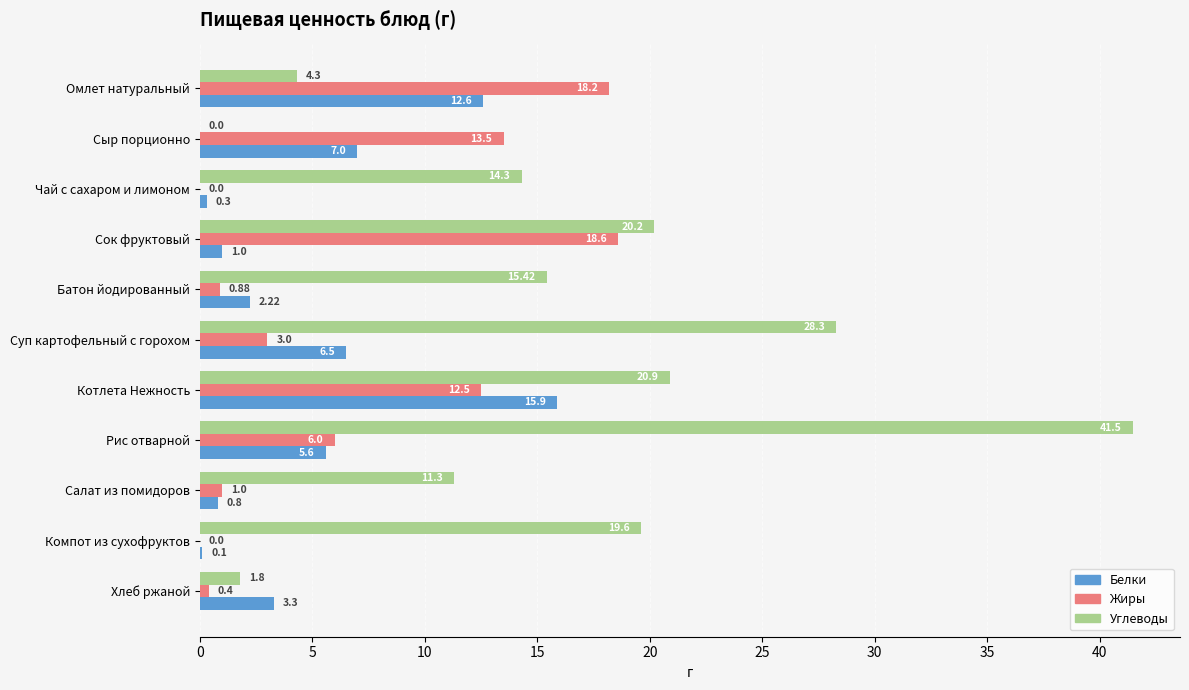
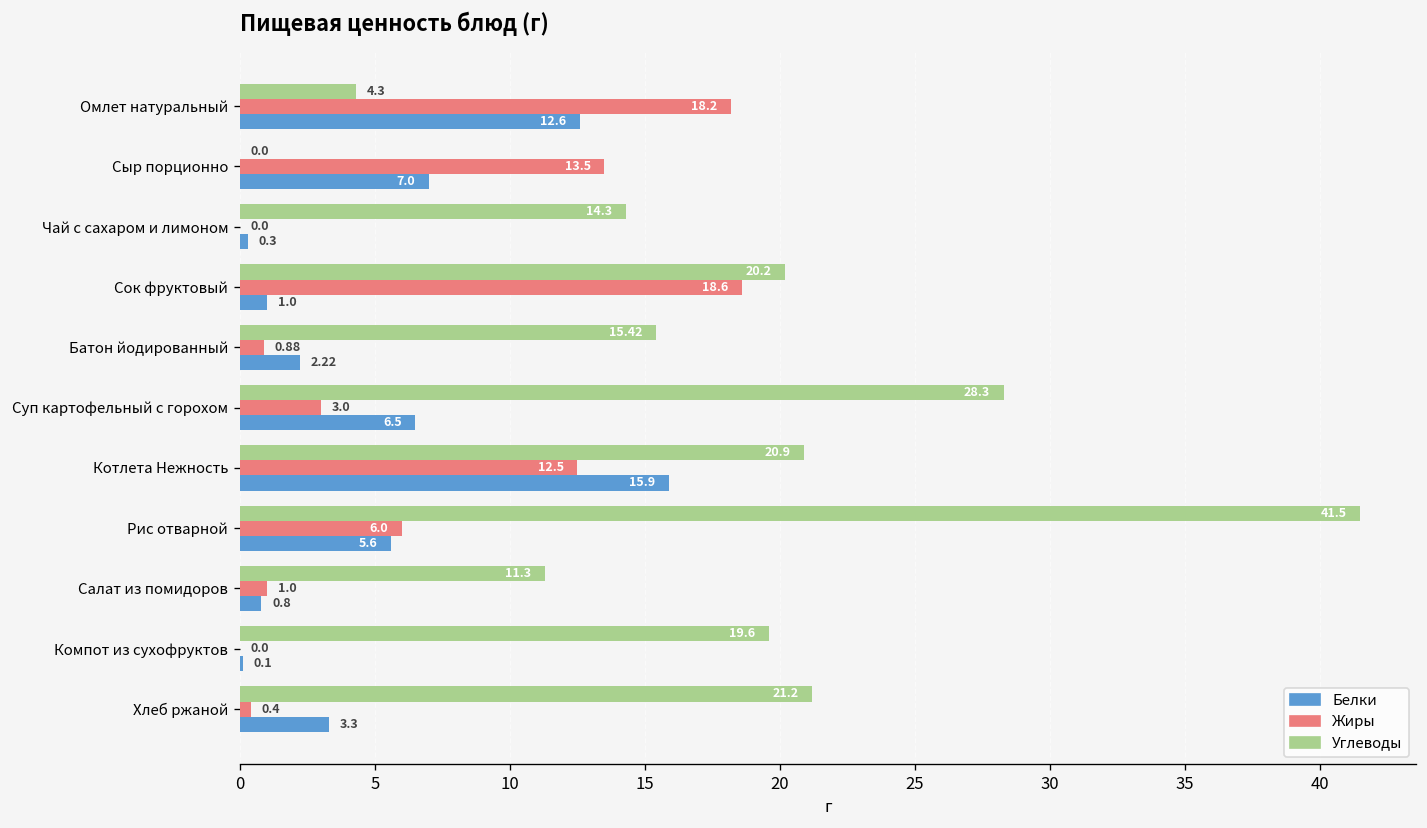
Углеводы, Хлеб ржаной: 1.8 -> 21.2
